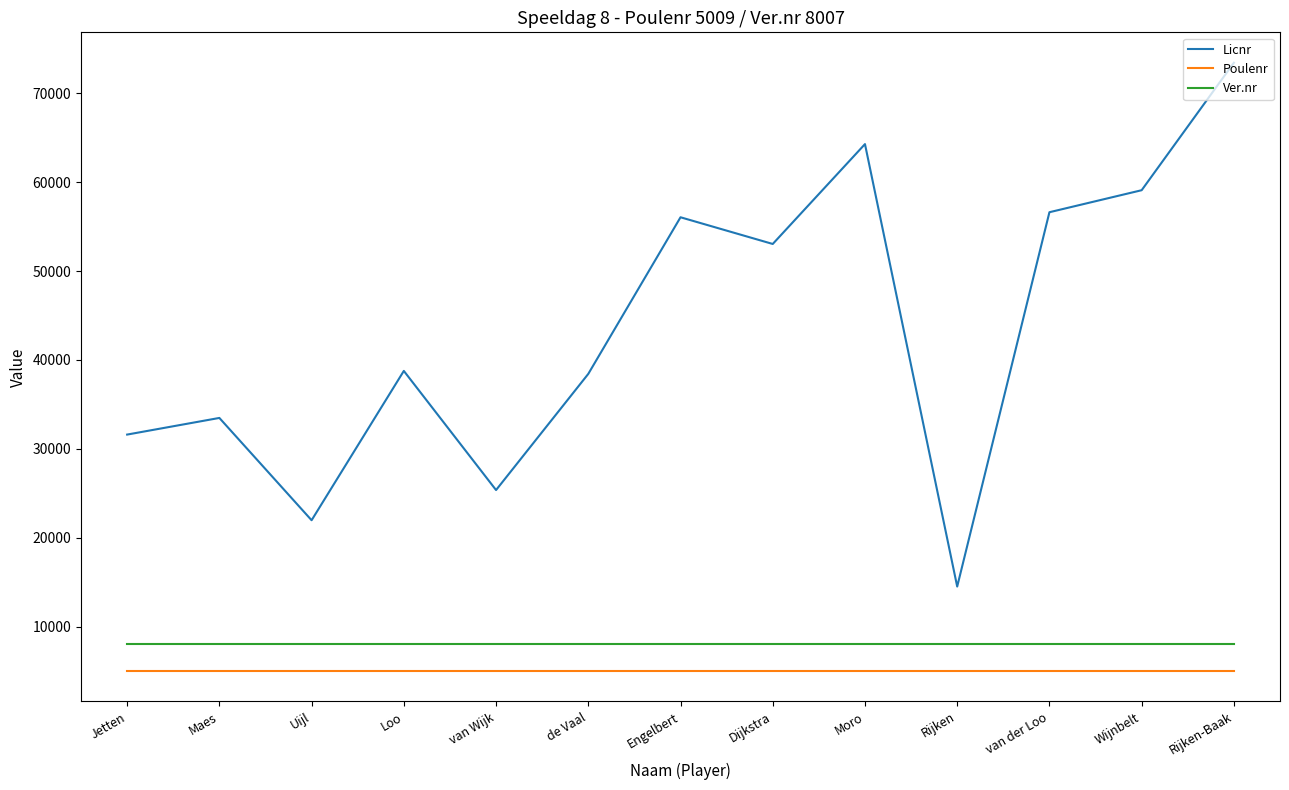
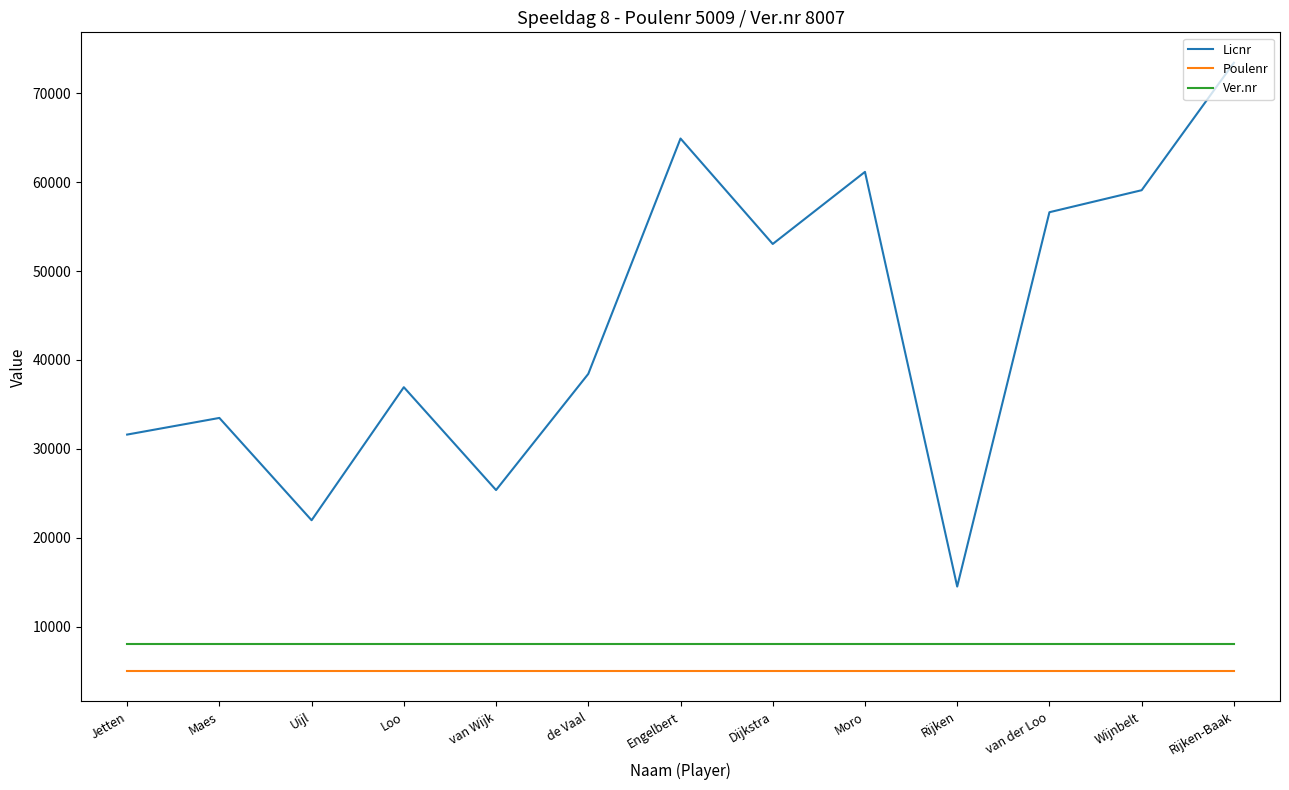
Licnr, Loo: 39000 -> 37000
Licnr, Engelbert: 56000 -> 65000
Licnr, Moro: 64000 -> 61000
